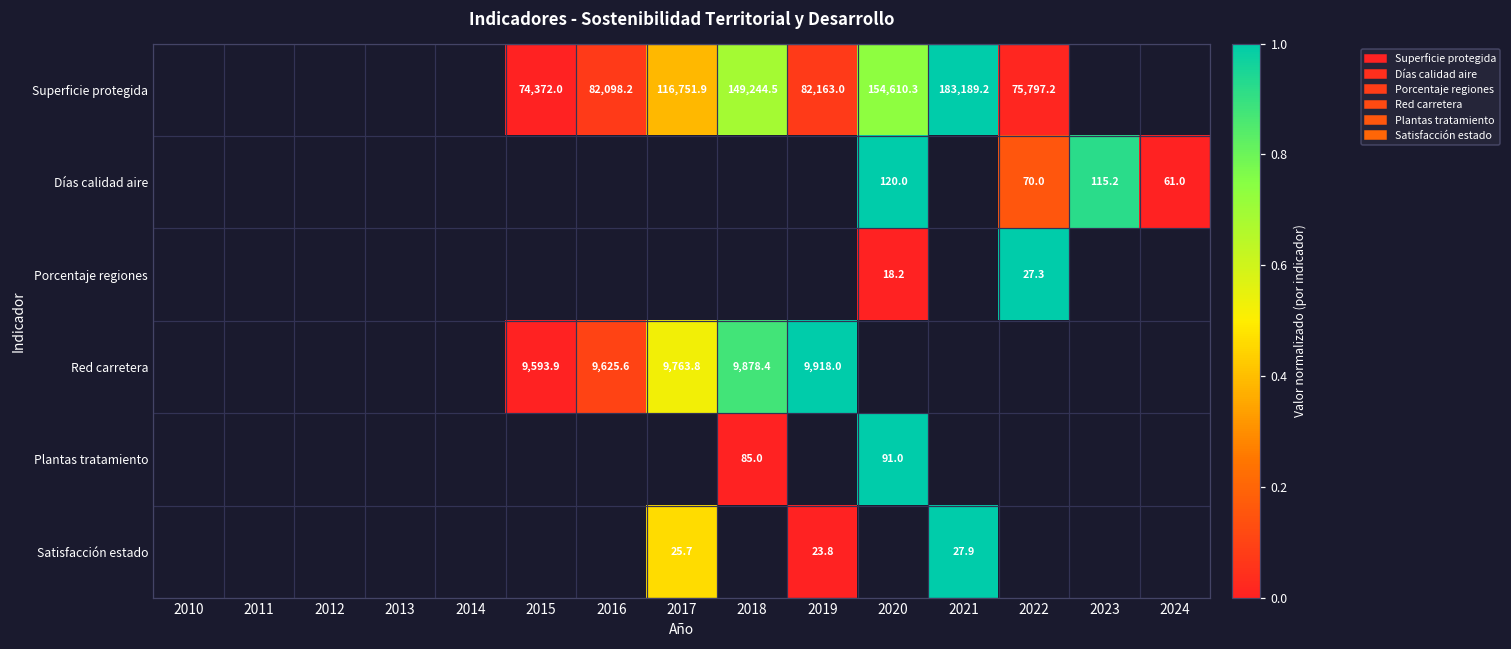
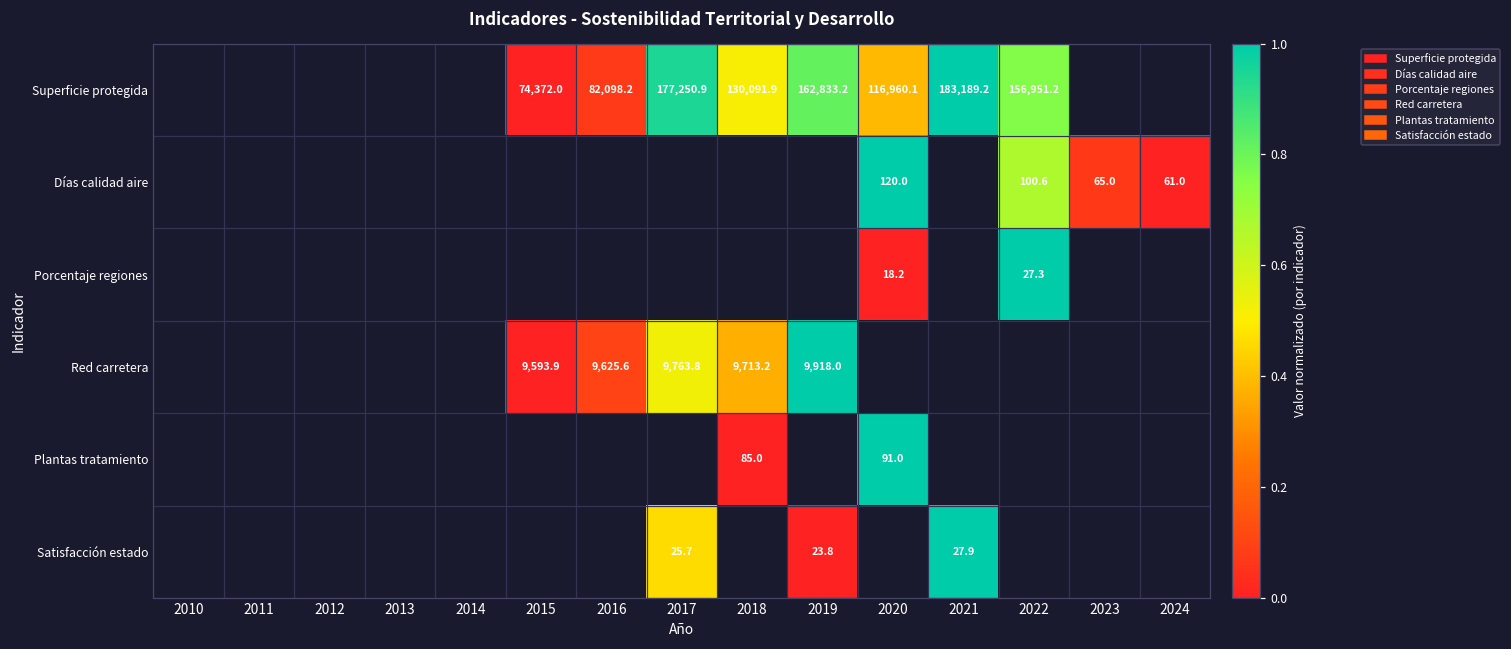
Superficie protegida, 2017: 116,751.9 -> 177,250.9
Superficie protegida, 2018: 149,244.5 -> 130,091.9
Superficie protegida, 2019: 82,163.0 -> 162,833.2
Superficie protegida, 2020: 154,610.3 -> 116,960.1
Superficie protegida, 2022: 75,797.2 -> 156,951.2
Días calidad aire, 2022: 70.0 -> 100.6
Días calidad aire, 2023: 115.2 -> 65.0
Red carretera, 2018: 9,878.4 -> 9,713.2
